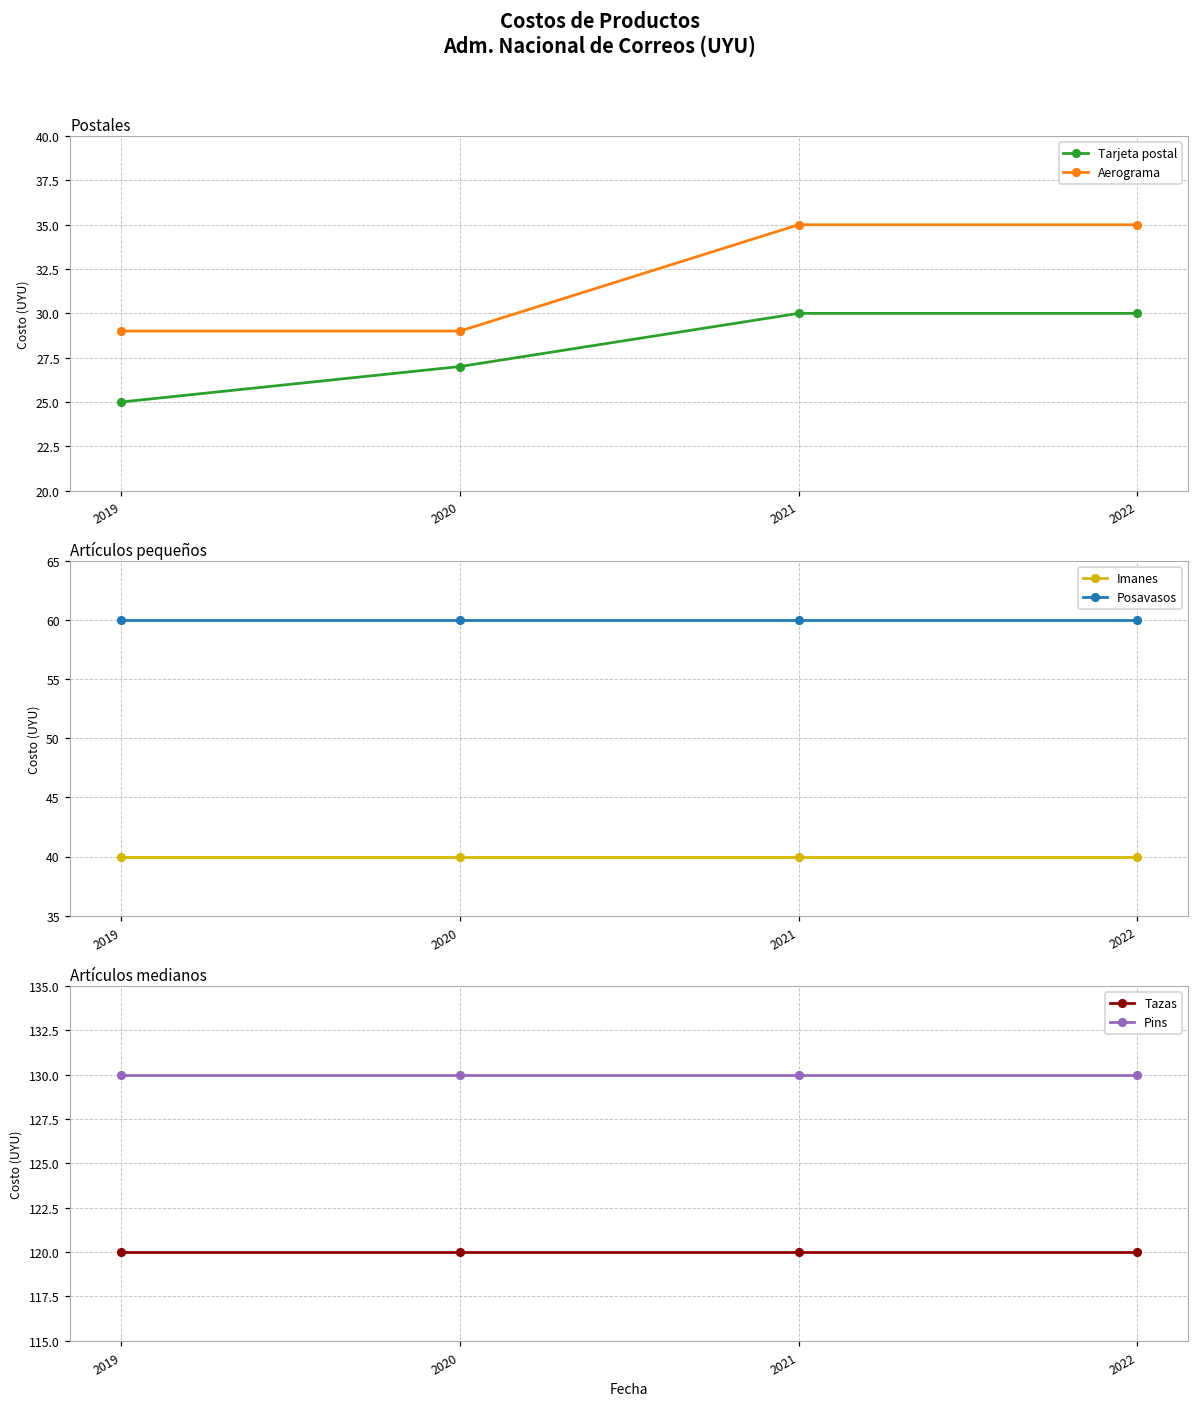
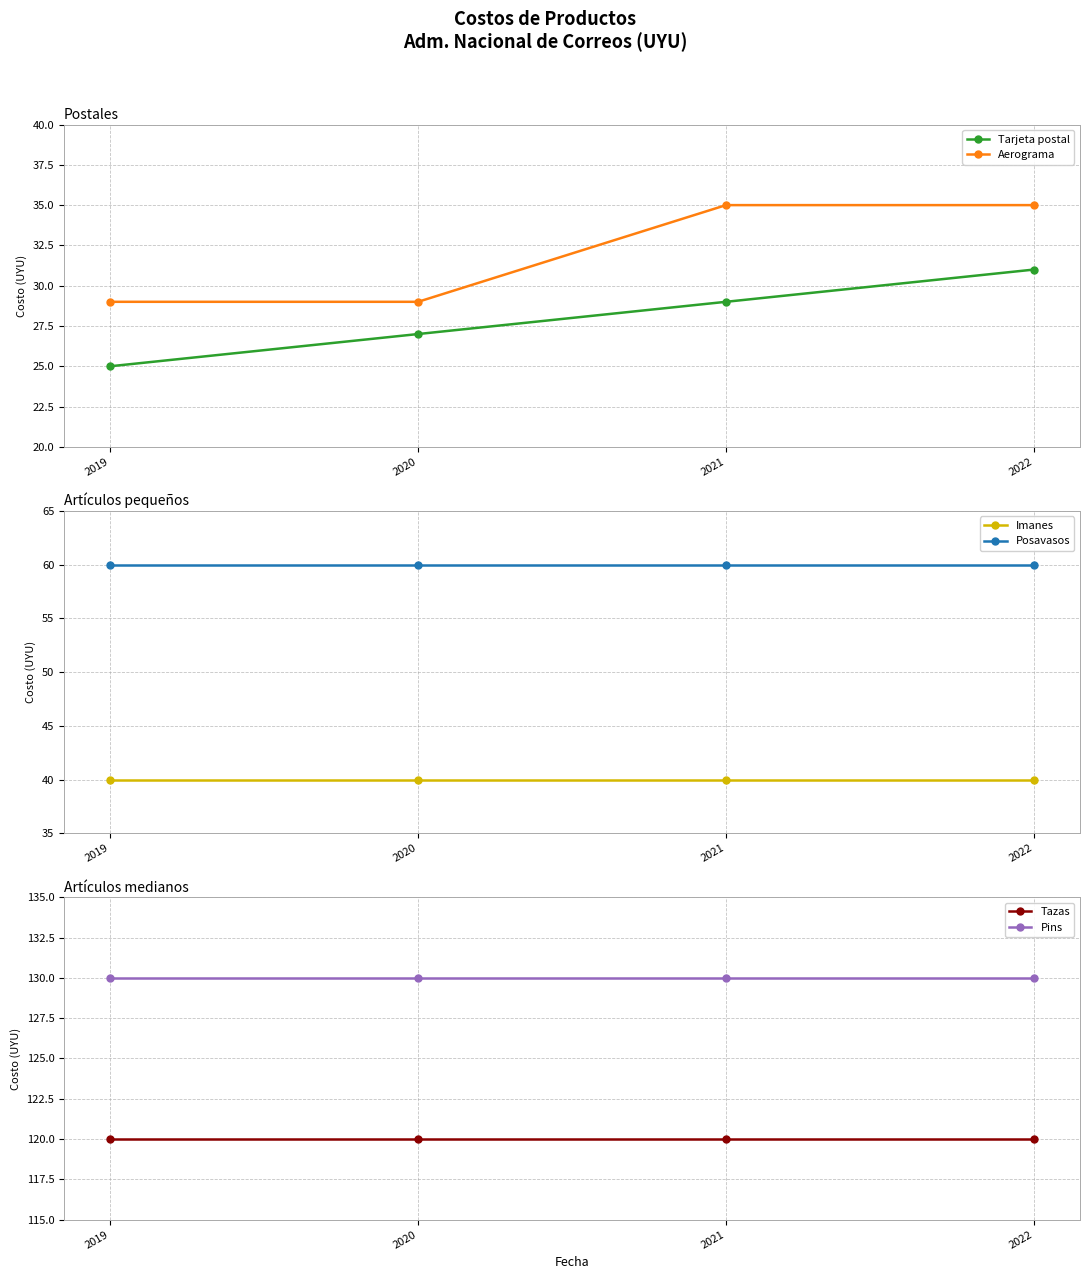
Postales, Tarjeta postal, 2021: 30 -> 29
Postales, Tarjeta postal, 2022: 30 -> 31
